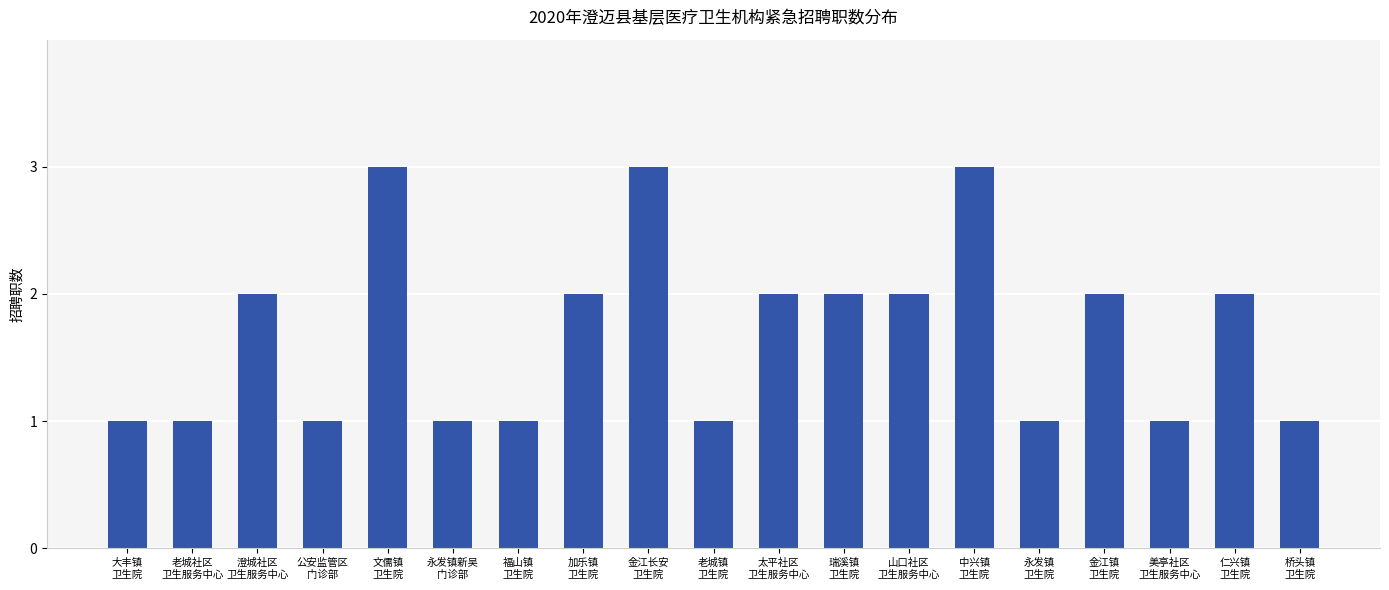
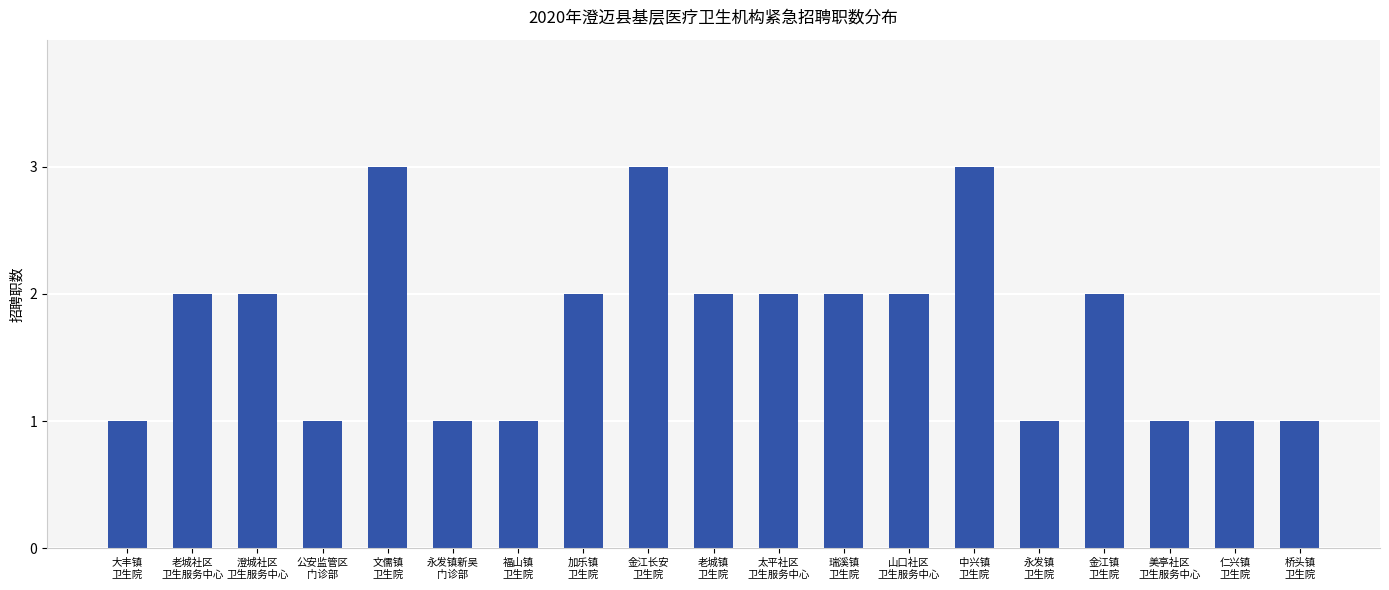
老城社区 卫生服务中心: 1 -> 2
老城镇 卫生院: 1 -> 2
仁兴镇 卫生院: 2 -> 1
